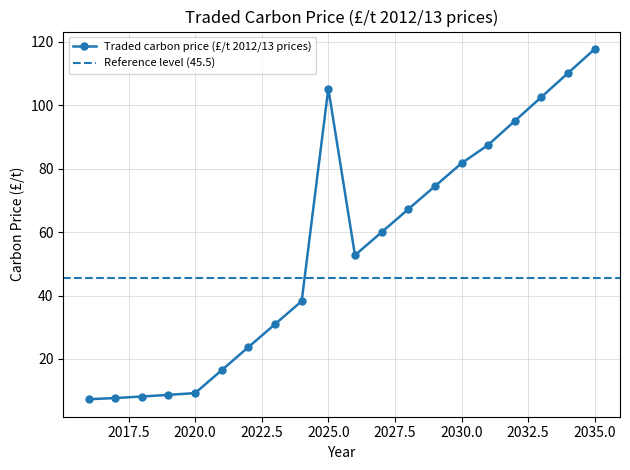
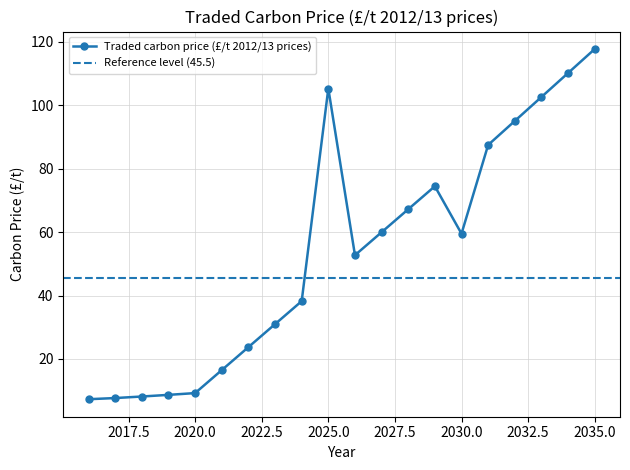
2030.0: 82 -> 60
